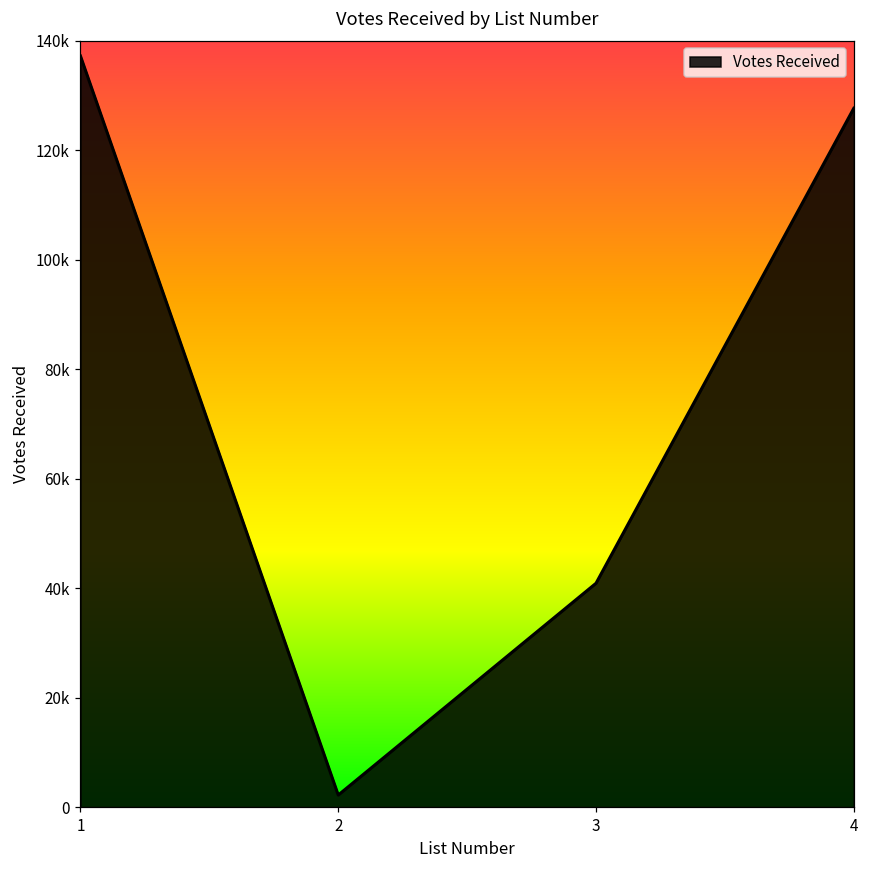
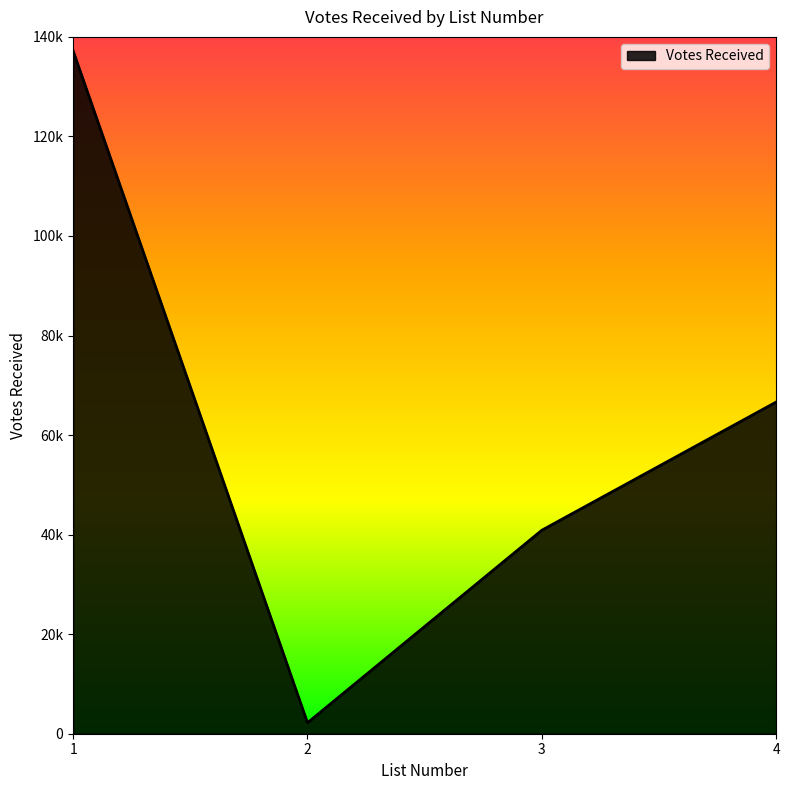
4: 128000 -> 67000
